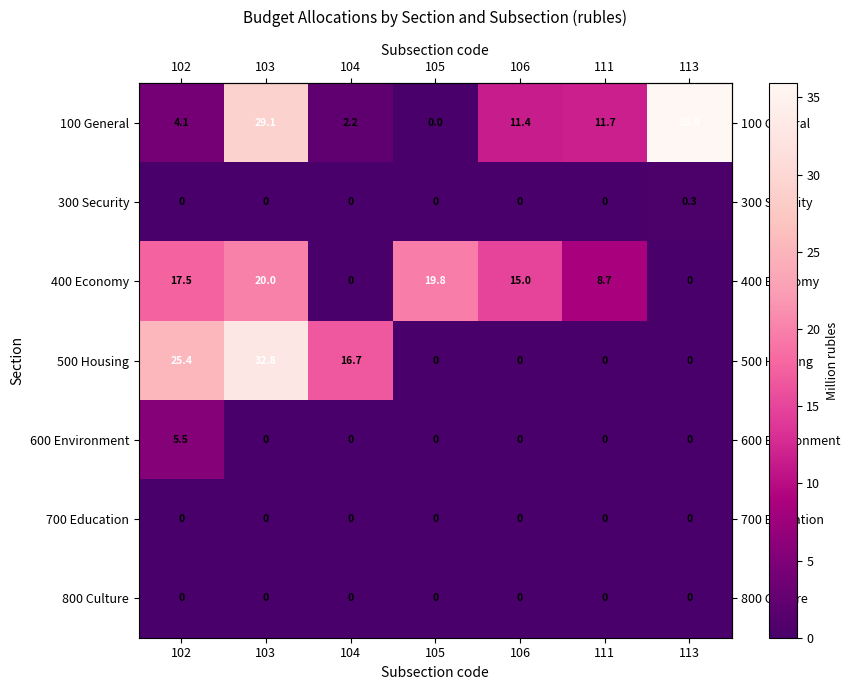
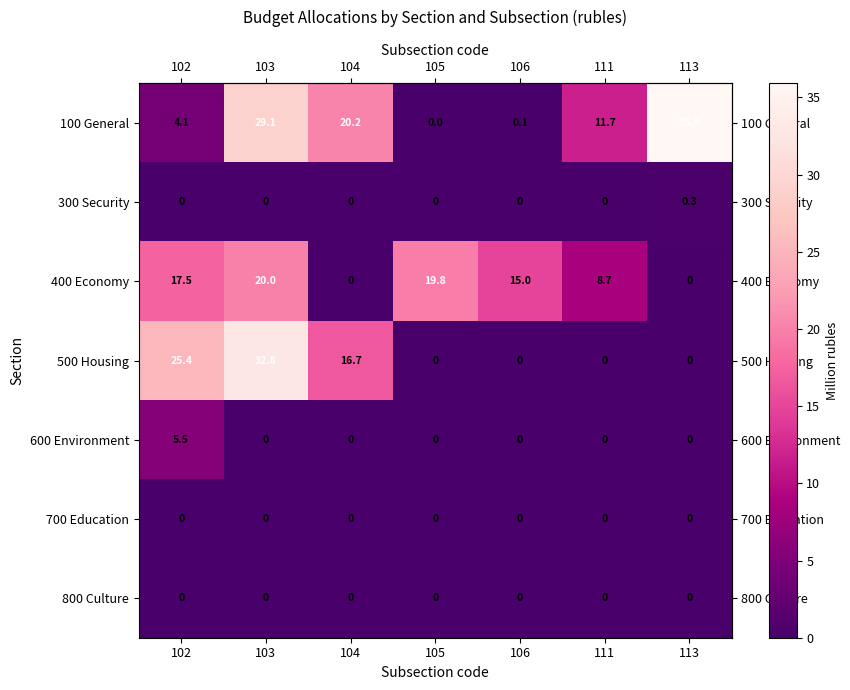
100 General, 104: 2.2 -> 20.2
100 General, 106: 11.4 -> 0.1
